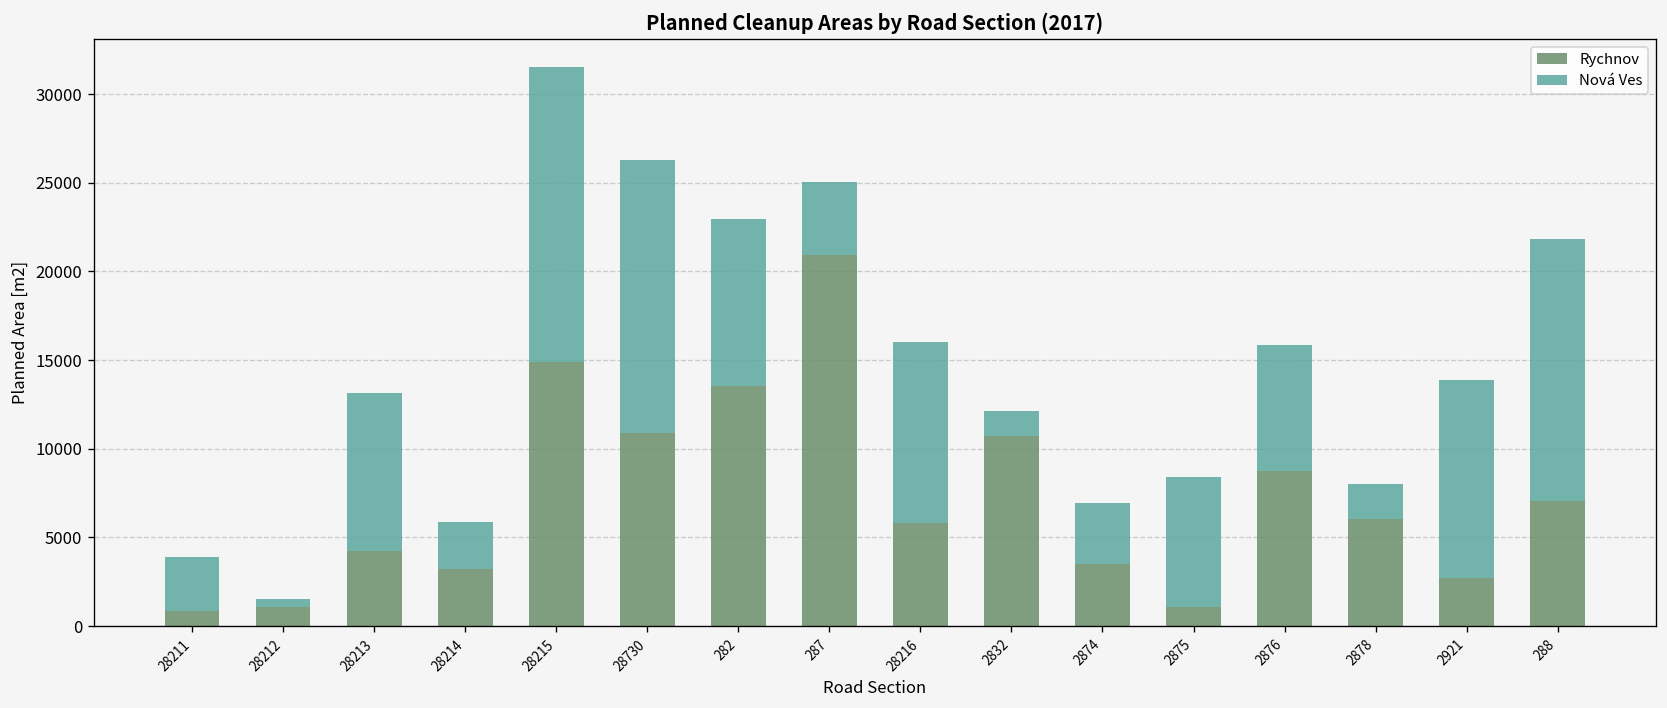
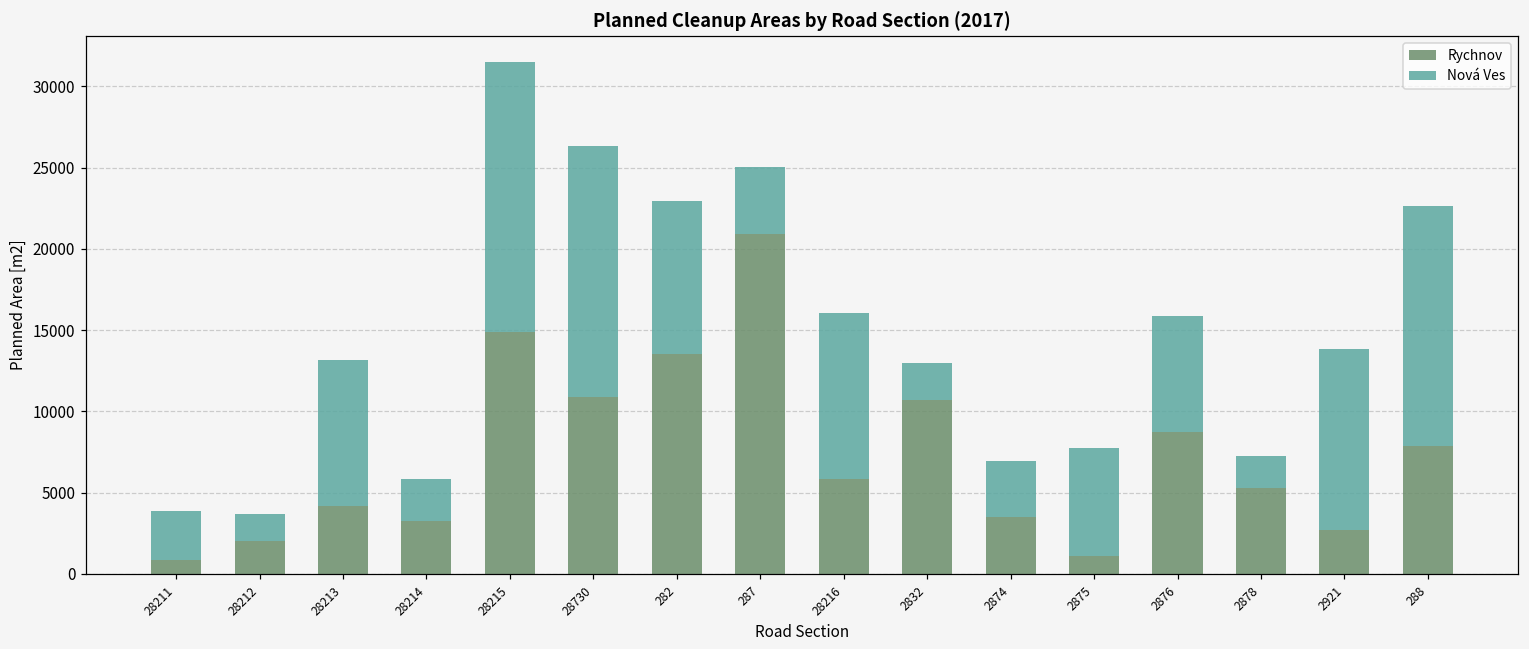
Rychnov, 28212: 1100 -> 2000
Nová Ves, 28212: 500 -> 1700
Nová Ves, 2832: 1400 -> 2300
Nová Ves, 2875: 7300 -> 6700
Rychnov, 2878: 6100 -> 5300
Rychnov, 288: 7100 -> 7900
